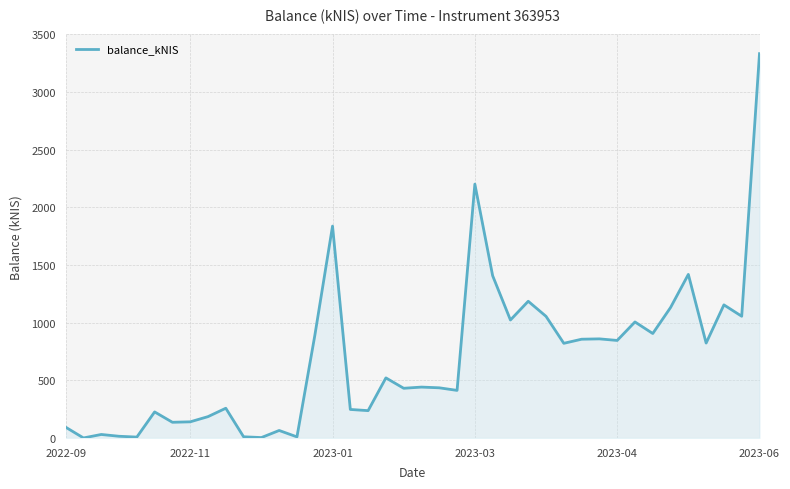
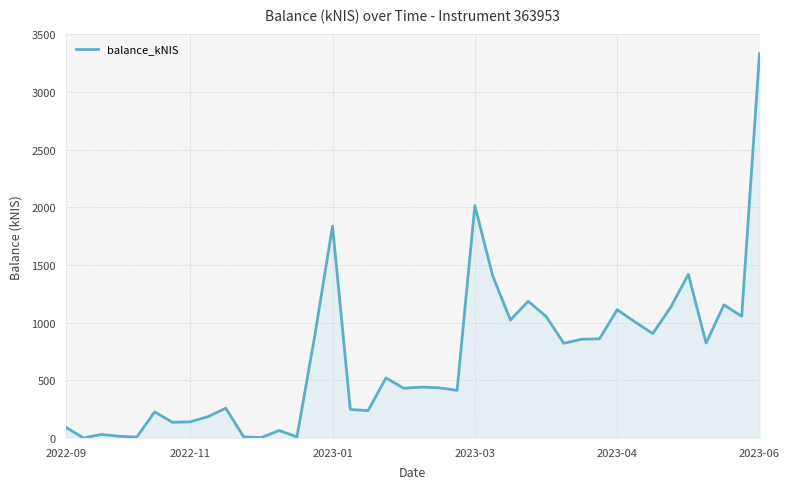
2023-03: 2200 -> 2020
2023-04: 850 -> 1110
